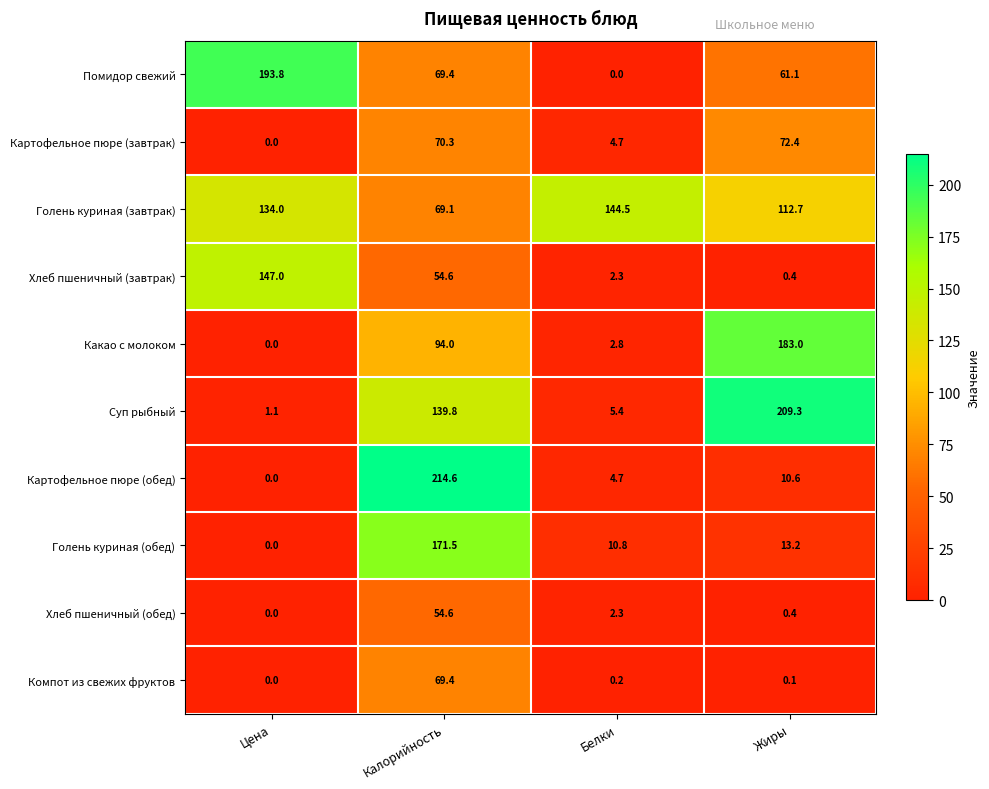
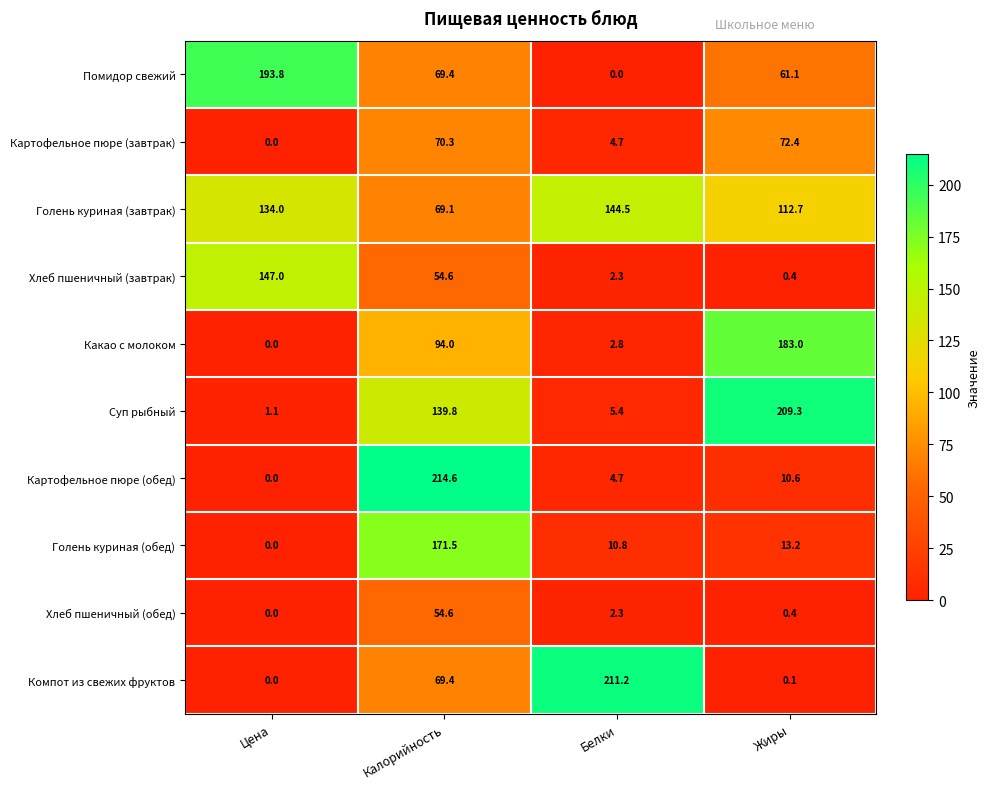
Компот из свежих фруктов, Белки: 0.2 -> 211.2
